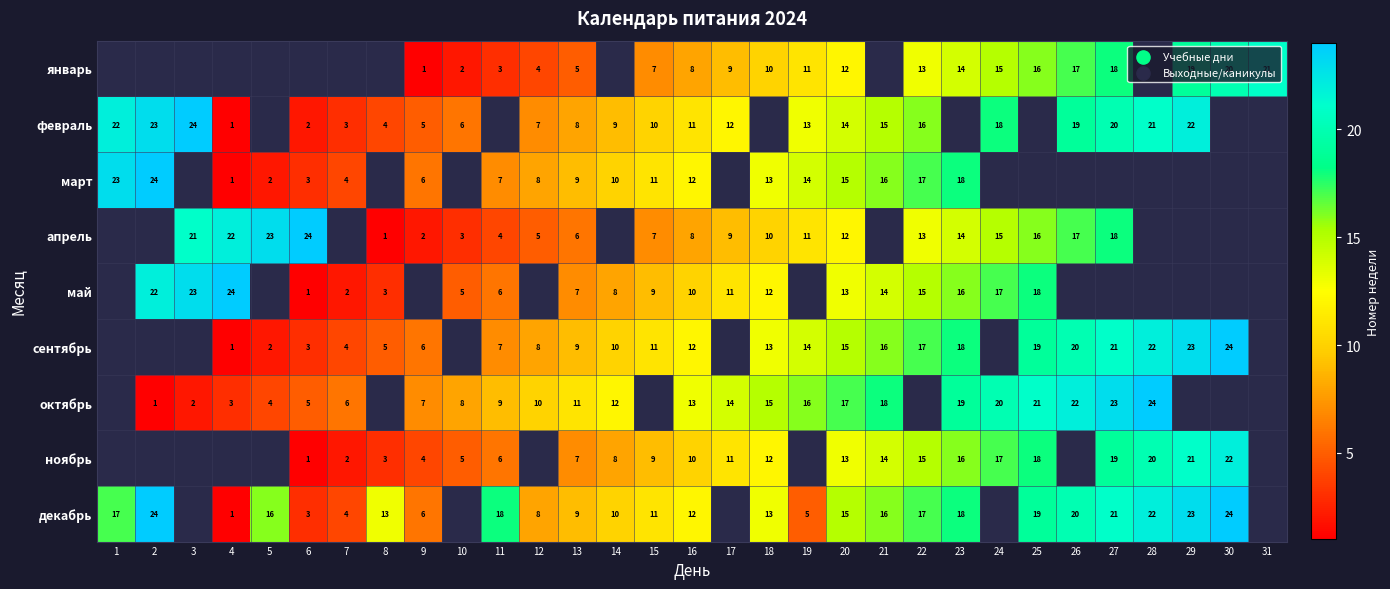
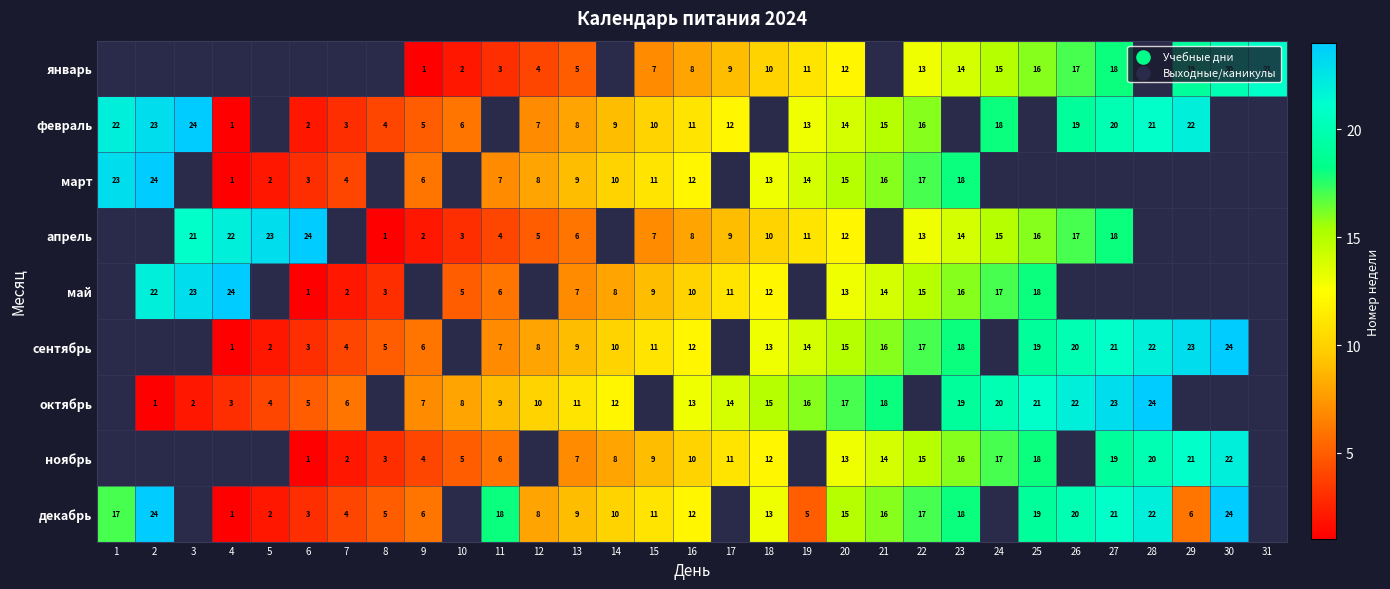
декабрь, 5: 16 -> 2
декабрь, 8: 13 -> 5
декабрь, 29: 23 -> 6
